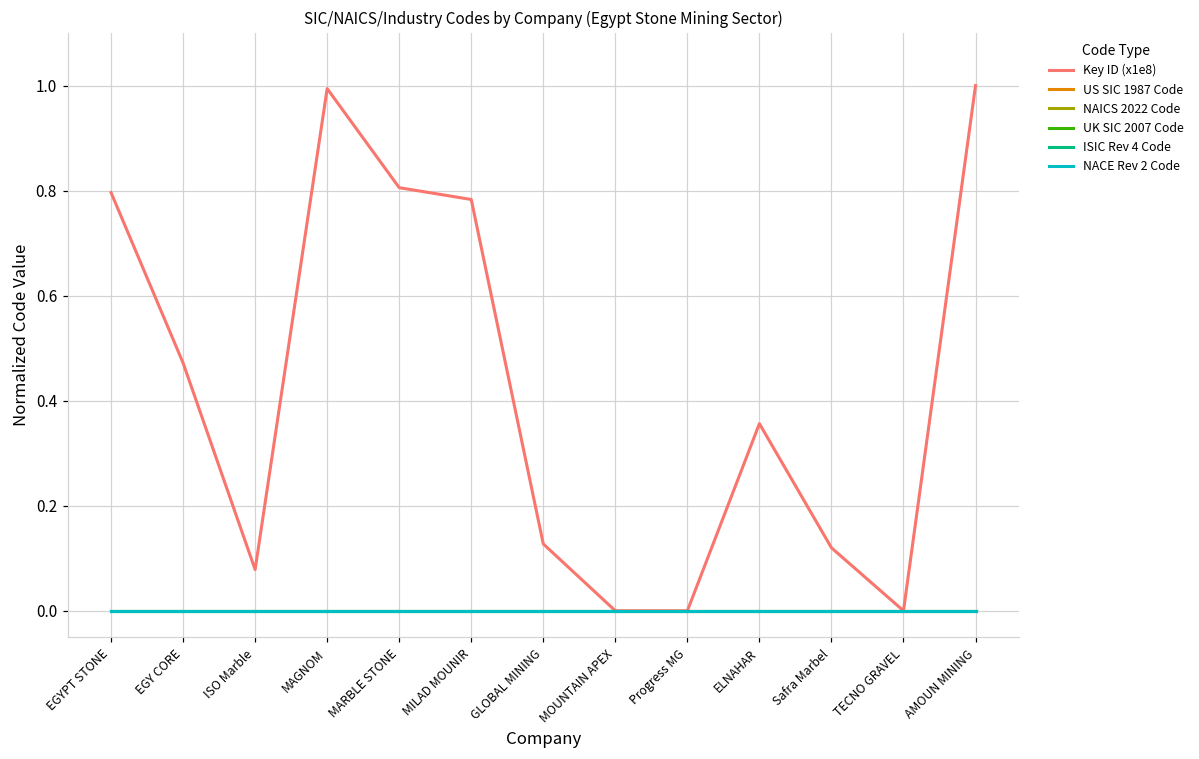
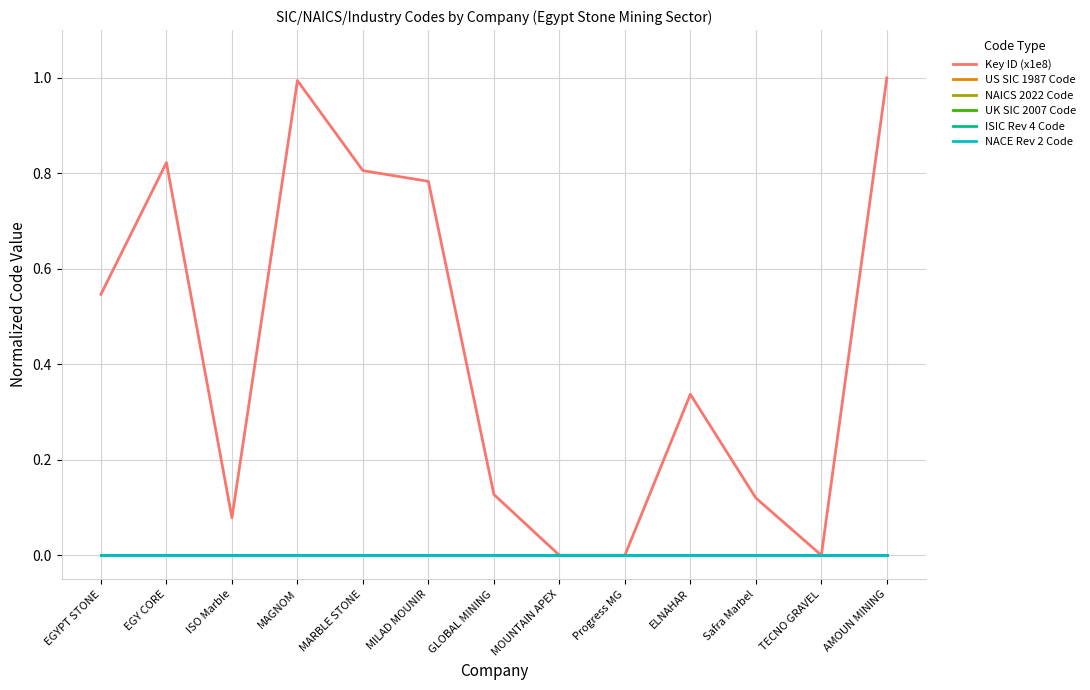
Key ID (x1e8), EGYPT STONE: 0.80 -> 0.55
Key ID (x1e8), EGY CORE: 0.47 -> 0.82
Key ID (x1e8), ELNAHAR: 0.36 -> 0.34
